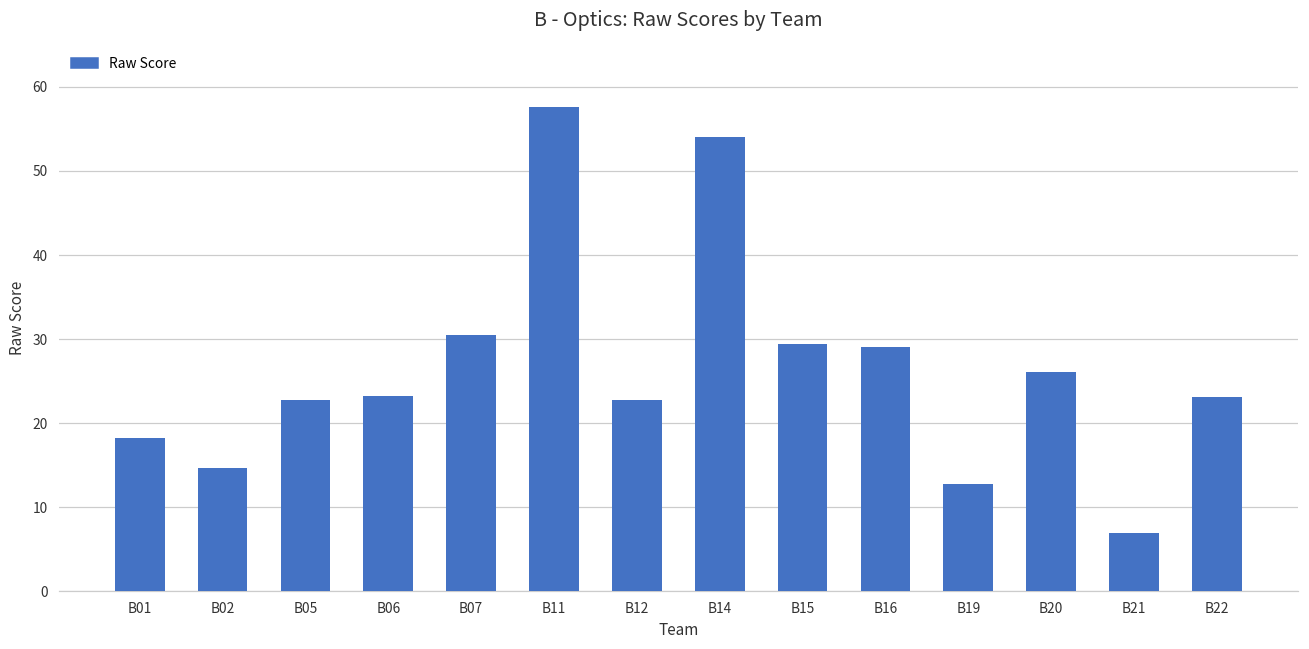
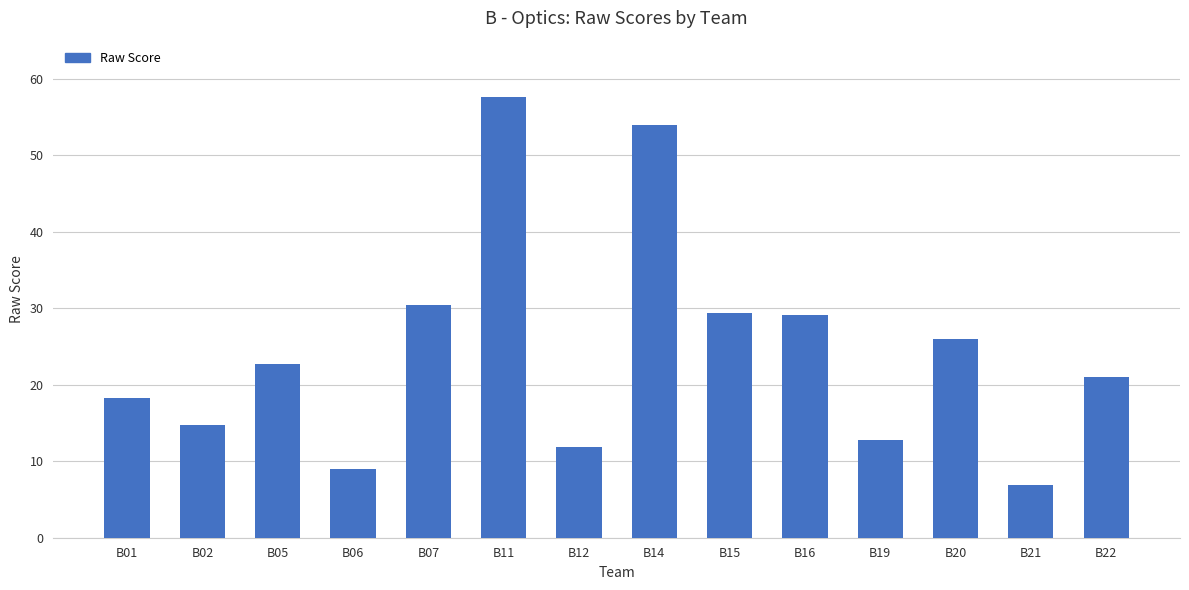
B06: 23 -> 9
B12: 23 -> 12
B22: 23 -> 21
